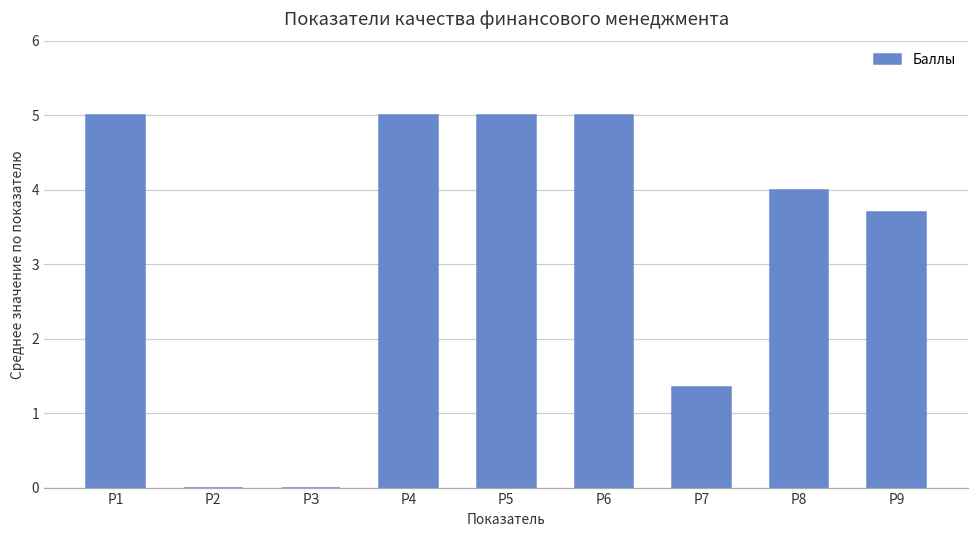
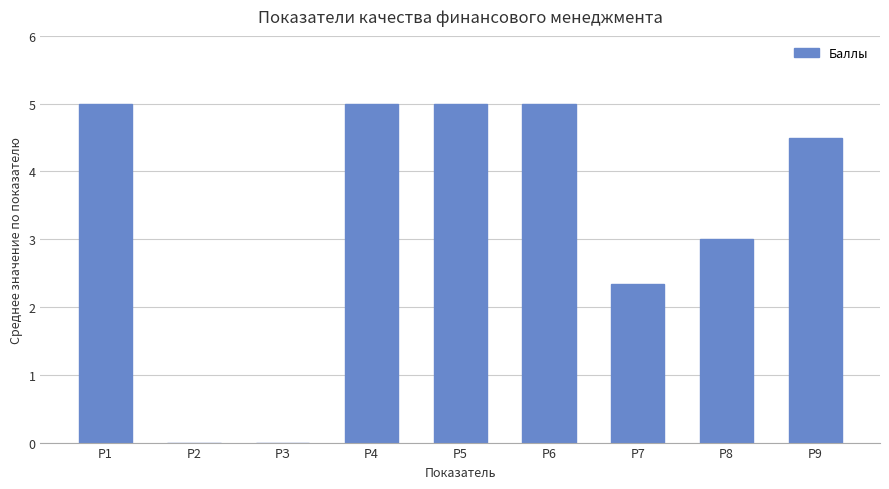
Р7: 1.4 -> 2.3
Р8: 4 -> 3
Р9: 3.7 -> 4.5
